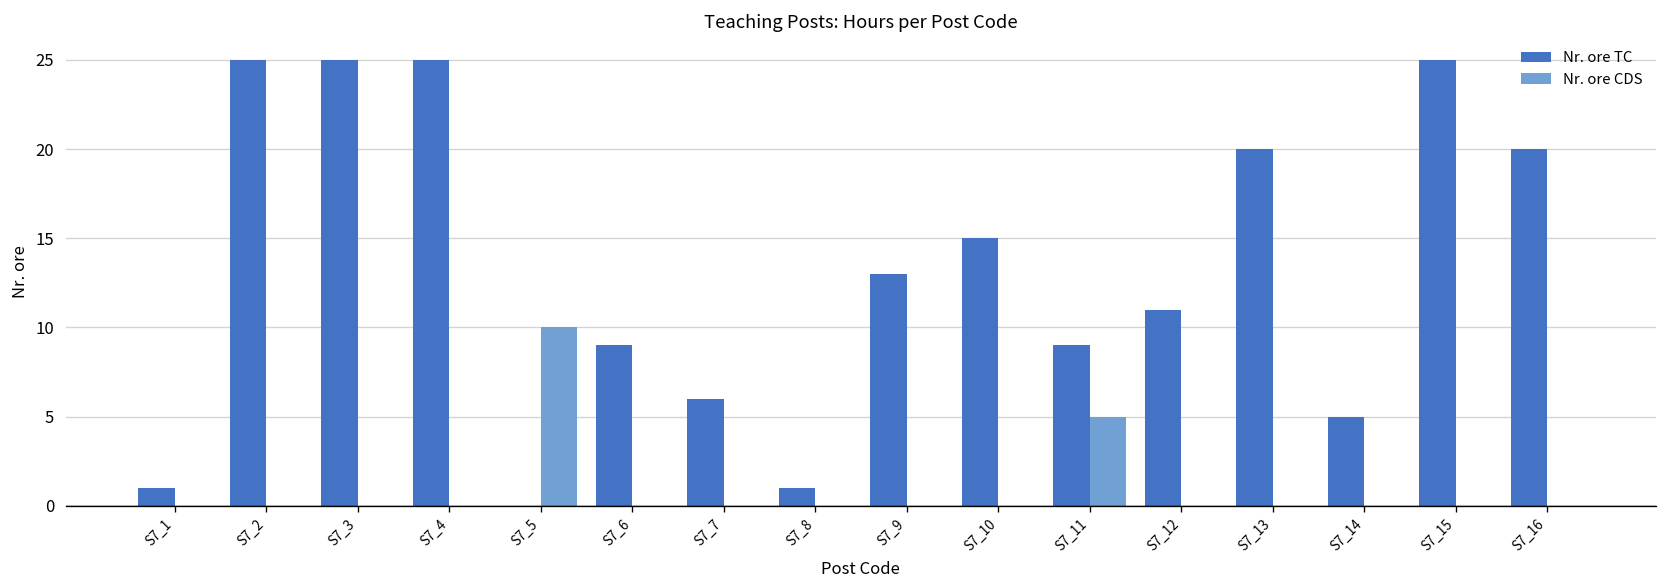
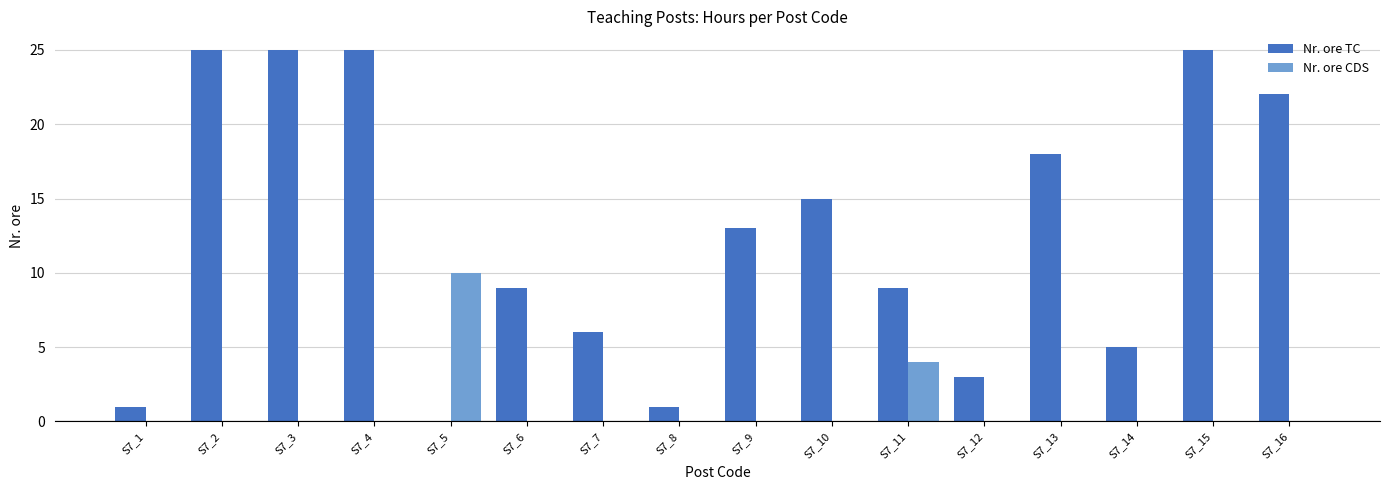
Nr. ore CDS, S7_11: 5 -> 4
Nr. ore TC, S7_12: 11 -> 3
Nr. ore TC, S7_13: 20 -> 18
Nr. ore TC, S7_16: 20 -> 22
